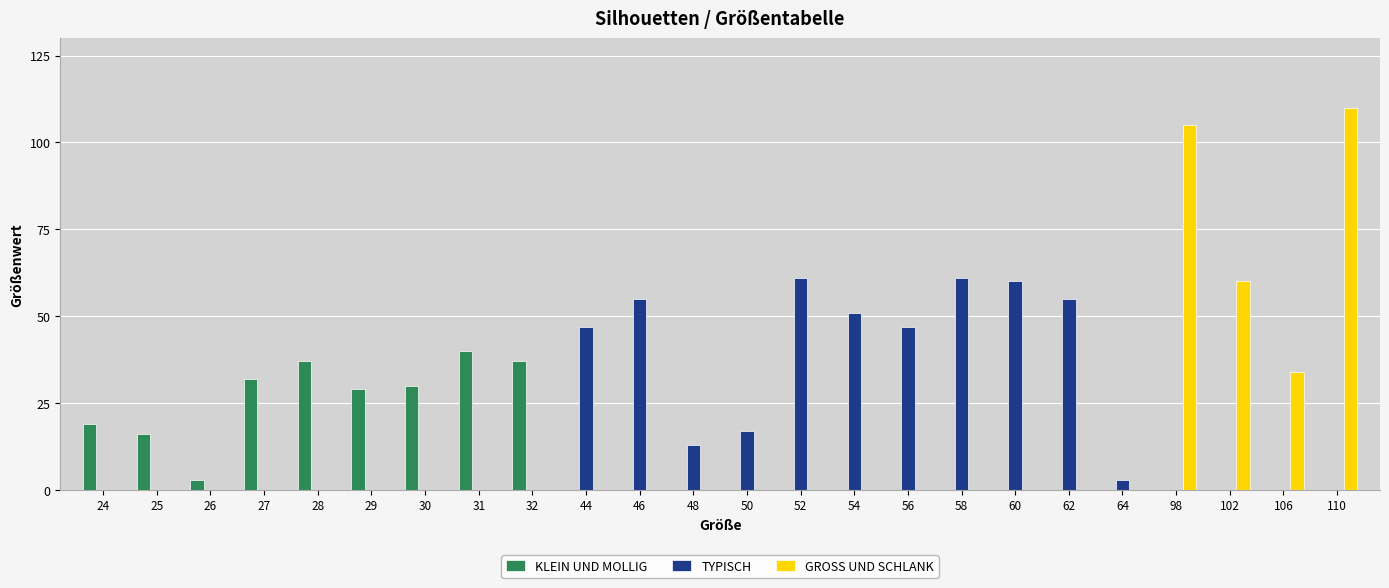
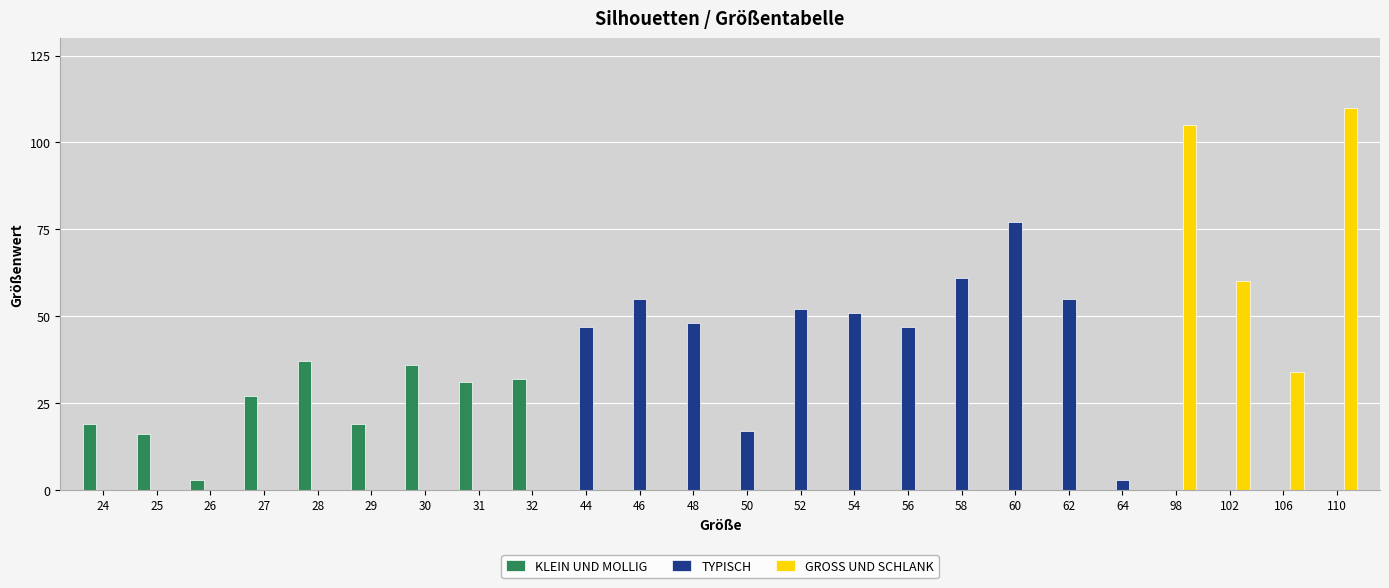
KLEIN UND MOLLIG, 27: 32 -> 27
KLEIN UND MOLLIG, 29: 29 -> 19
KLEIN UND MOLLIG, 30: 30 -> 36
KLEIN UND MOLLIG, 31: 40 -> 31
KLEIN UND MOLLIG, 32: 37 -> 32
TYPISCH, 48: 13 -> 48
TYPISCH, 52: 61 -> 52
TYPISCH, 60: 60 -> 77
